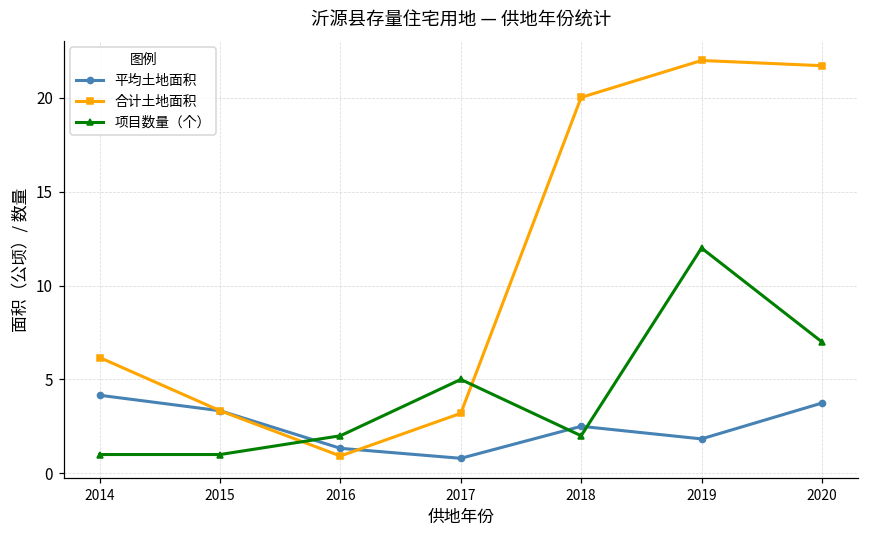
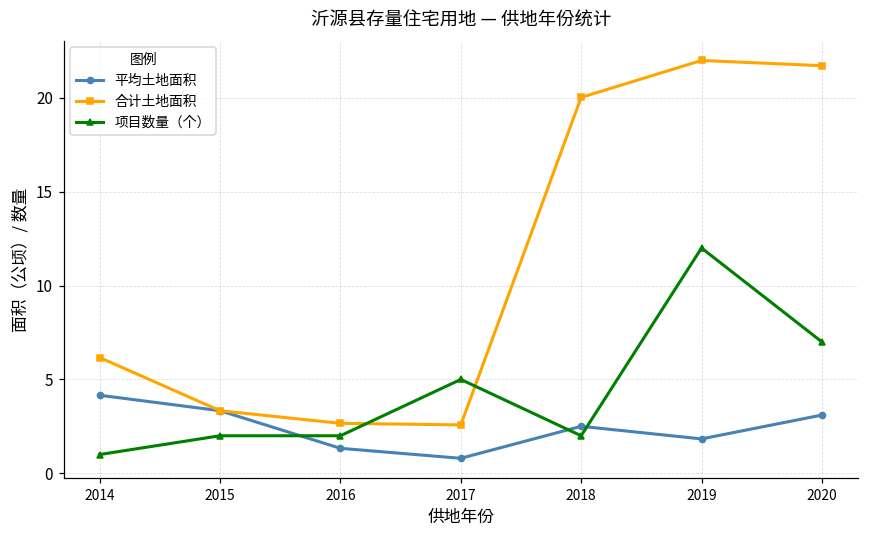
项目数量（个）, 2015: 1 -> 2
合计土地面积, 2016: 0.9 -> 2.7
合计土地面积, 2017: 3.2 -> 2.6
平均土地面积, 2020: 3.7 -> 3.1
